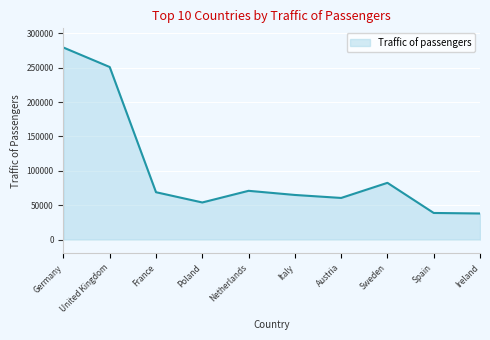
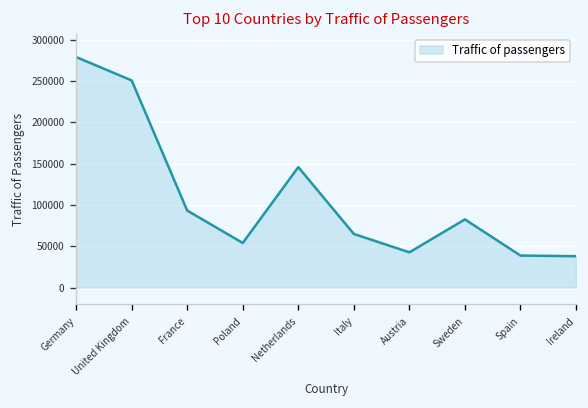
France: 70000 -> 90000
Netherlands: 70000 -> 150000
Austria: 60000 -> 40000
